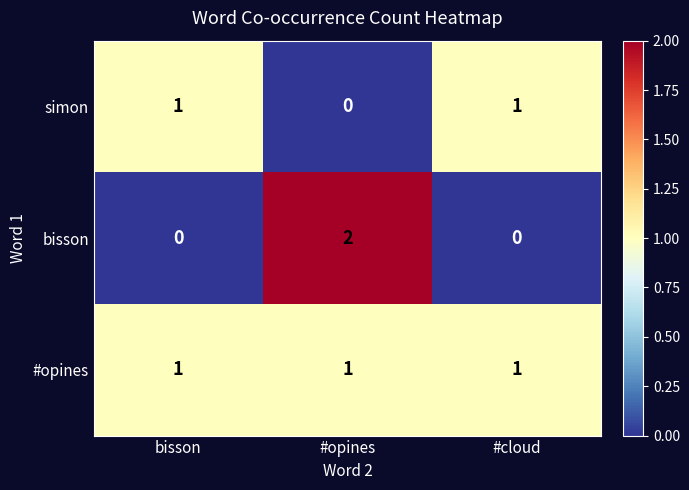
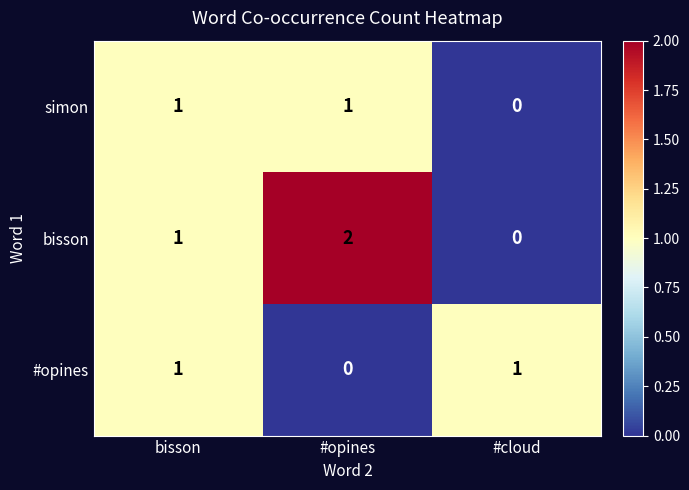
simon, #opines: 0 -> 1
simon, #cloud: 1 -> 0
bisson, bisson: 0 -> 1
#opines, #opines: 1 -> 0
